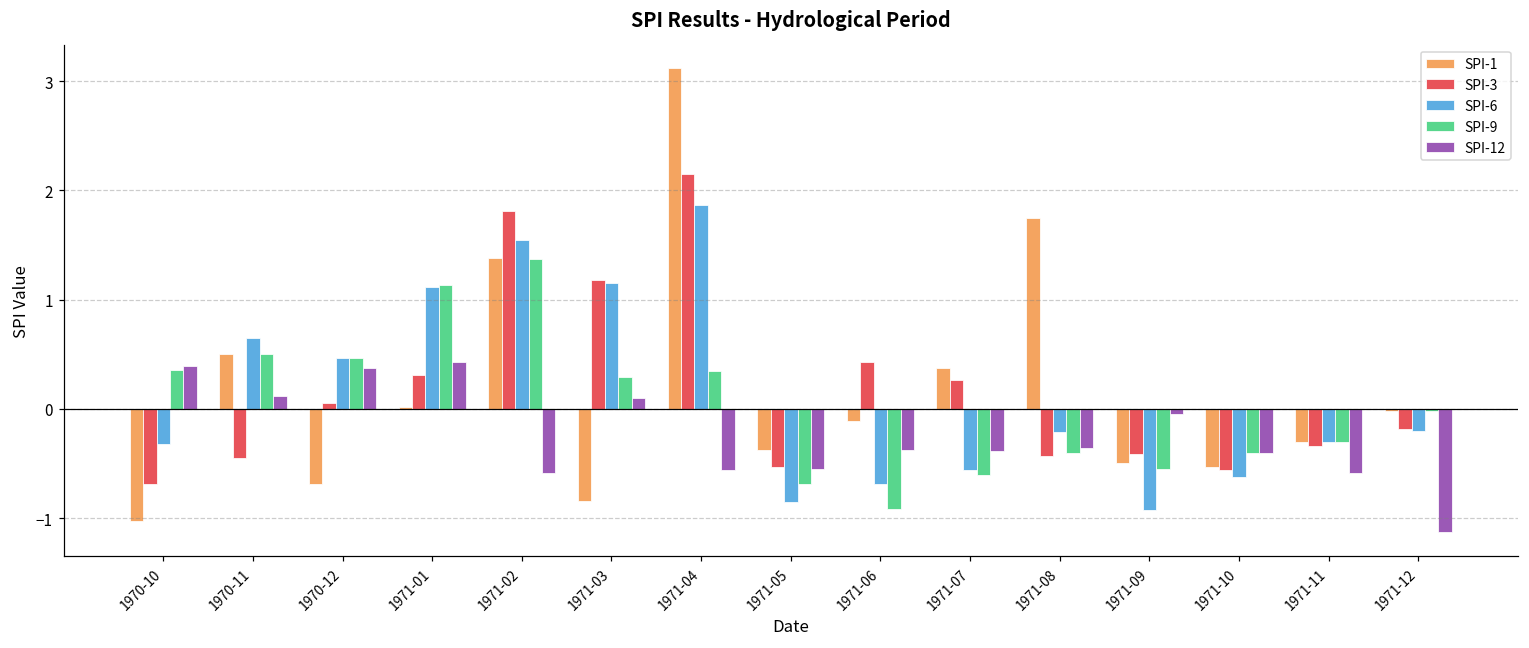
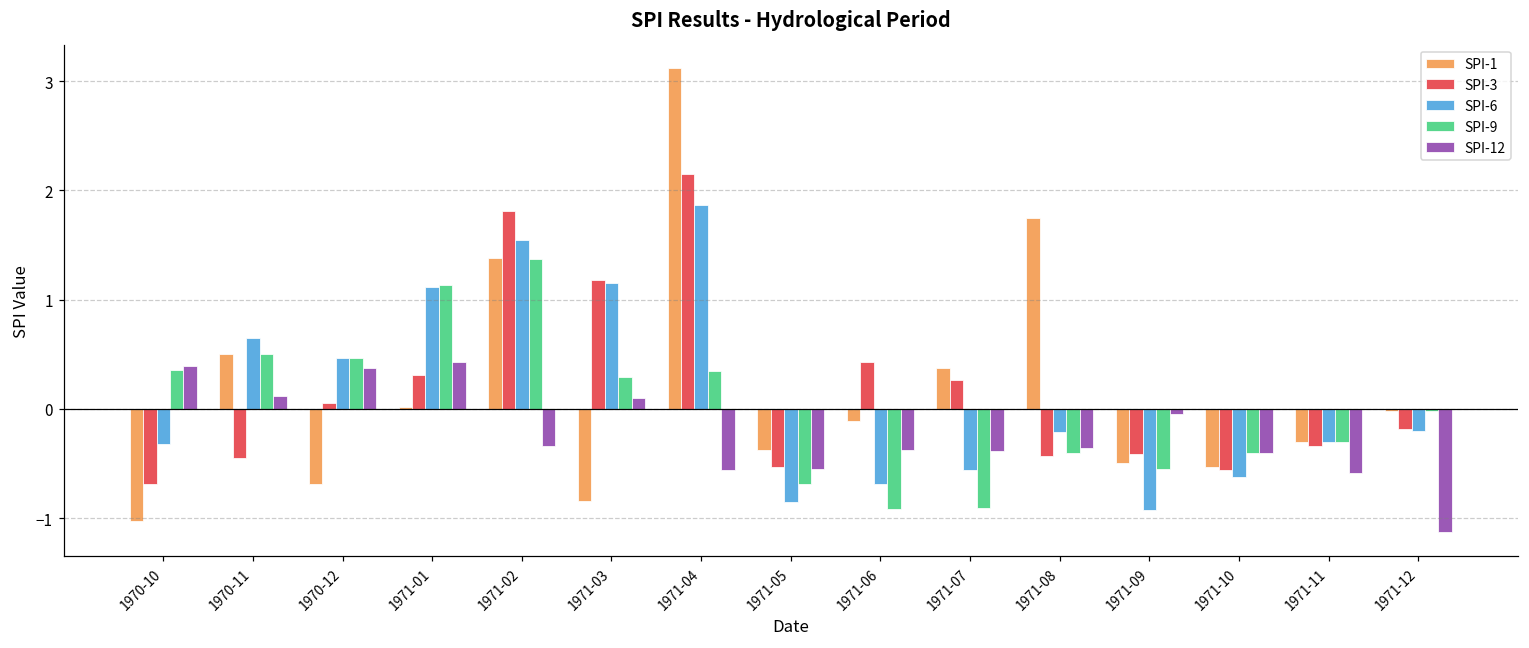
SPI-12, 1971-02: -0.6 -> -0.3
SPI-9, 1971-07: -0.6 -> -0.9
